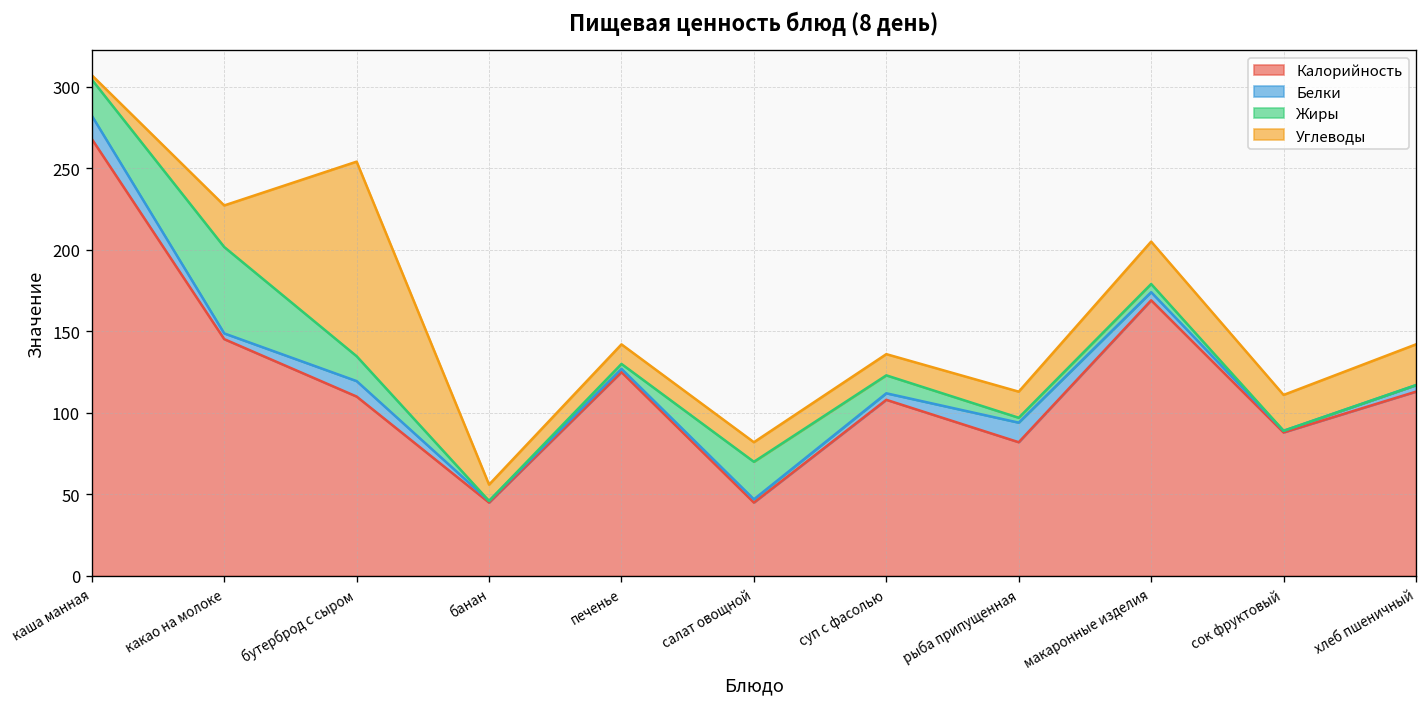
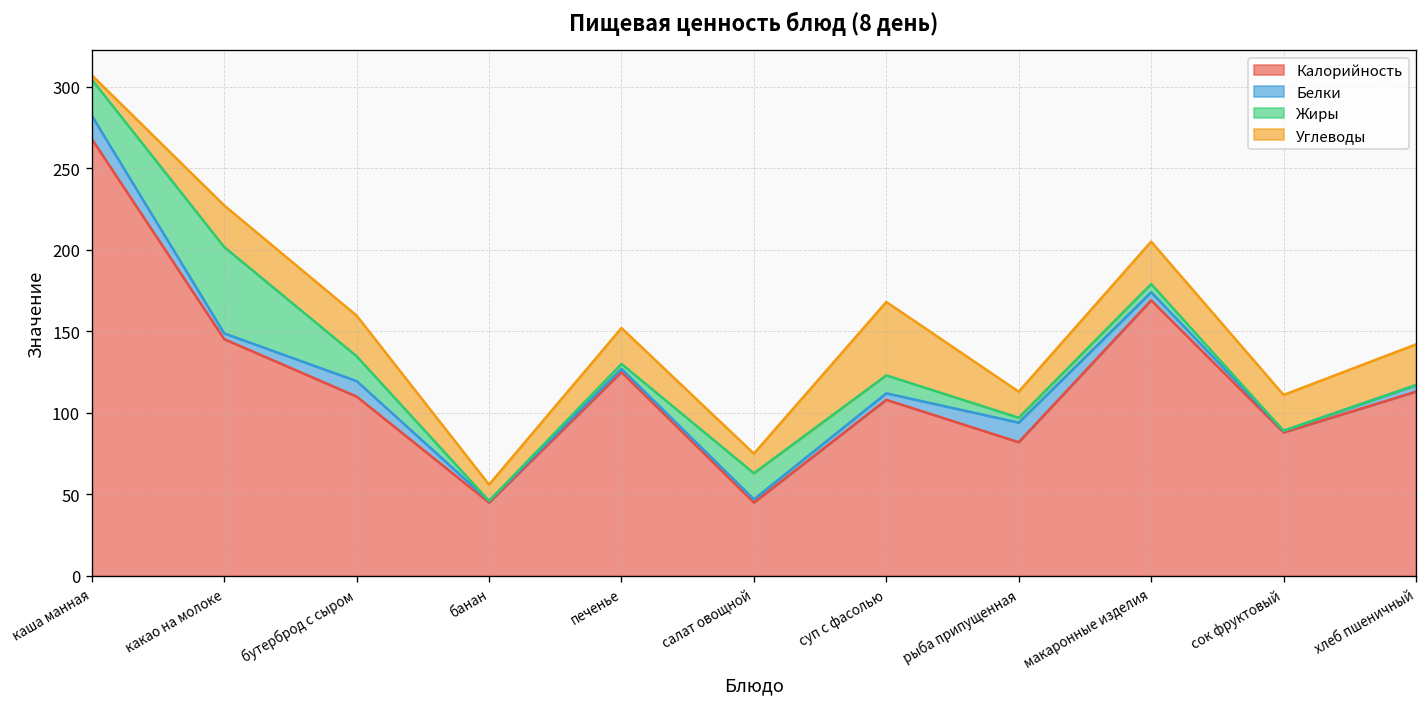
Углеводы, бутерброд с сыром: 119 -> 25
Углеводы, печенье: 12 -> 22
Жиры, салат овощной: 23 -> 16
Углеводы, суп с фасолью: 13 -> 45
